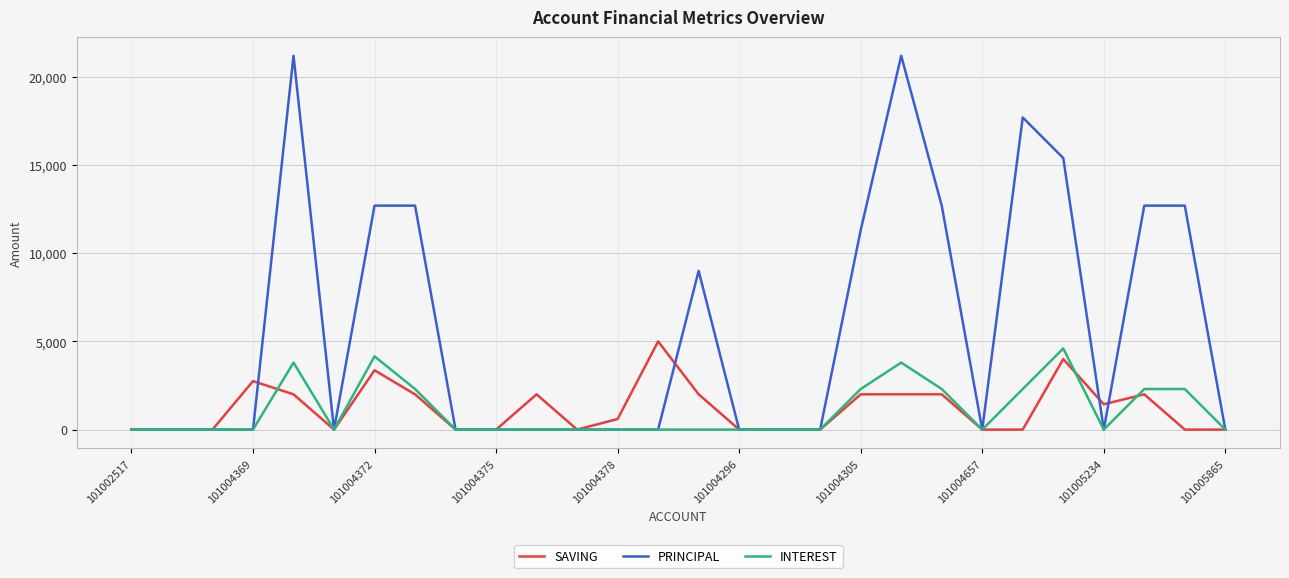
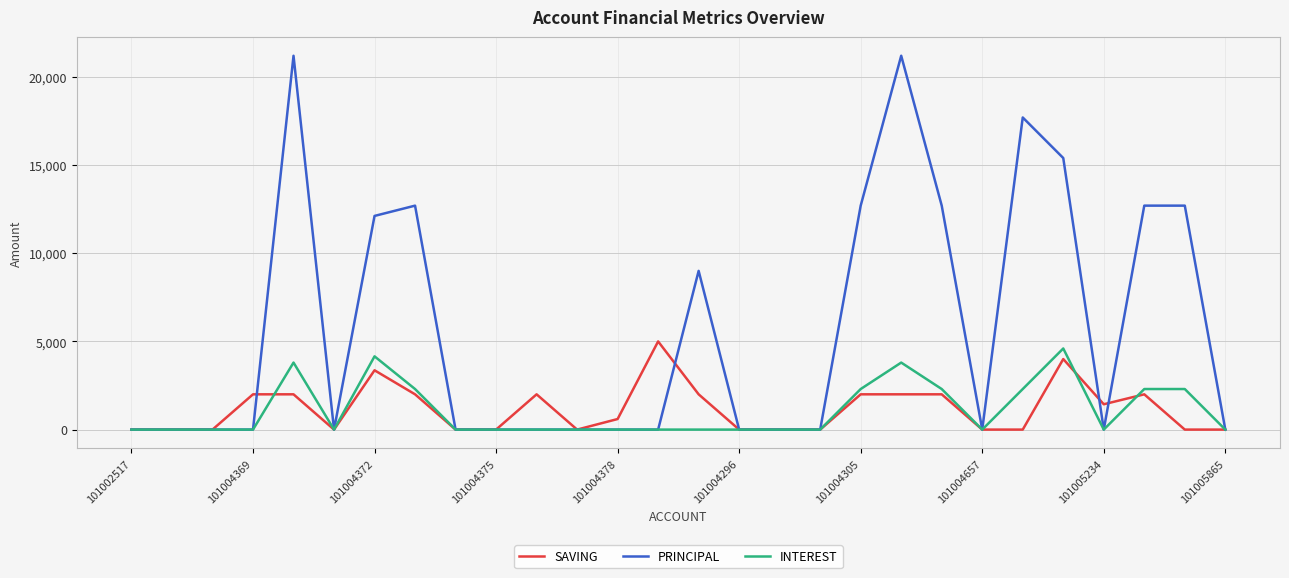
SAVING, 101004369: 2,700 -> 2,000
PRINCIPAL, 101004372: 12,700 -> 12,100
PRINCIPAL, 101004305: 11,300 -> 12,700
